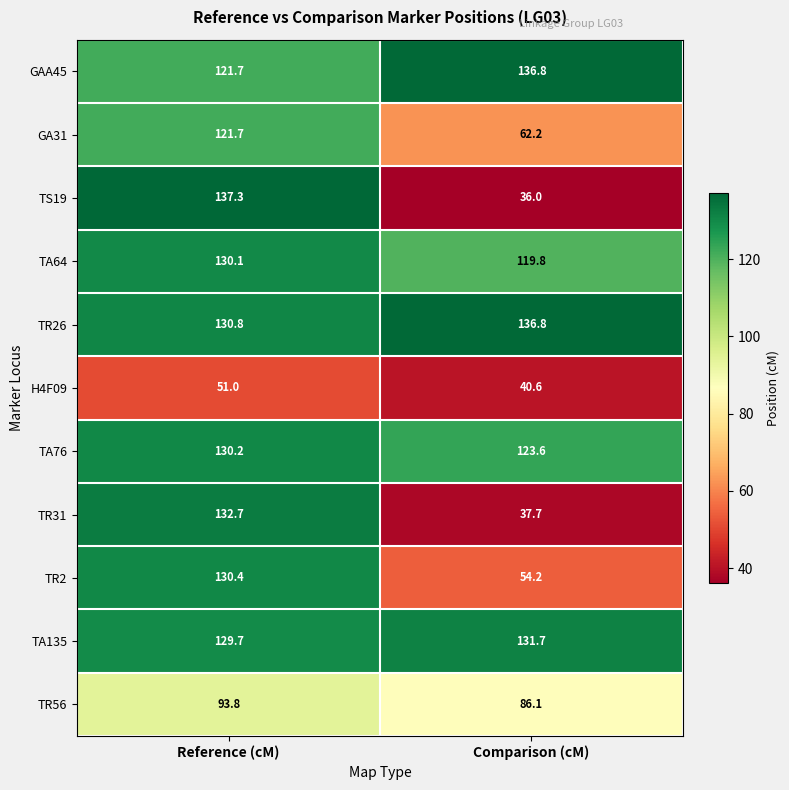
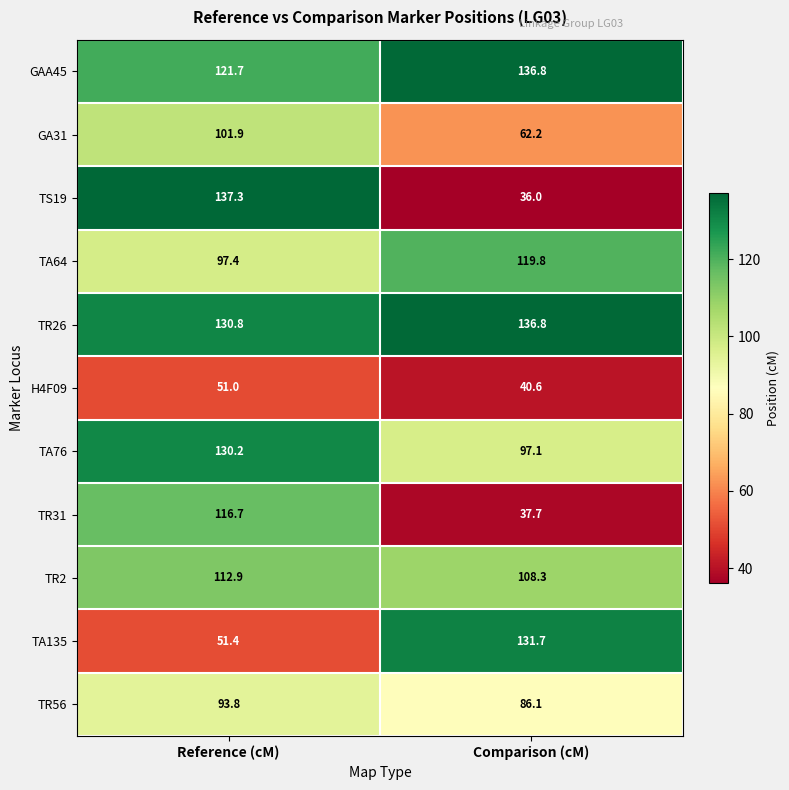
GA31, Reference (cM): 121.7 -> 101.9
TA64, Reference (cM): 130.1 -> 97.4
TA76, Comparison (cM): 123.6 -> 97.1
TR31, Reference (cM): 132.7 -> 116.7
TR2, Reference (cM): 130.4 -> 112.9
TR2, Comparison (cM): 54.2 -> 108.3
TA135, Reference (cM): 129.7 -> 51.4
